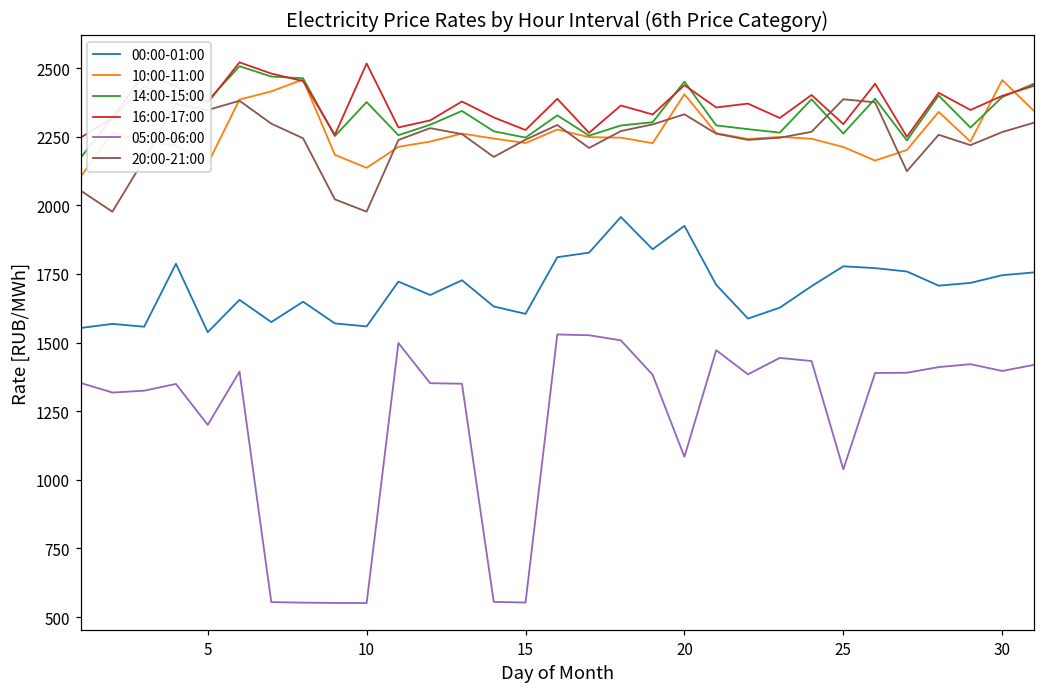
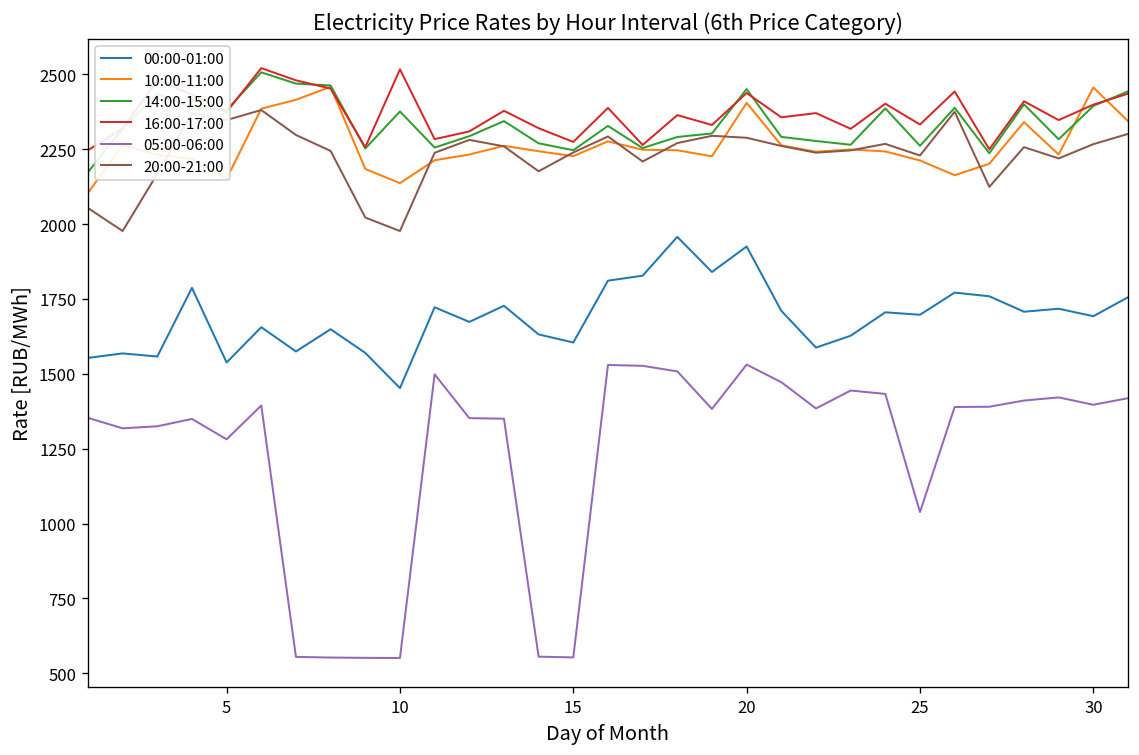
05:00-06:00, 5: 1200 -> 1280
00:00-01:00, 10: 1560 -> 1450
05:00-06:00, 20: 1080 -> 1530
20:00-21:00, 20: 2330 -> 2290
00:00-01:00, 25: 1780 -> 1700
16:00-17:00, 25: 2300 -> 2330
20:00-21:00, 25: 2390 -> 2230
00:00-01:00, 30: 1750 -> 1690
